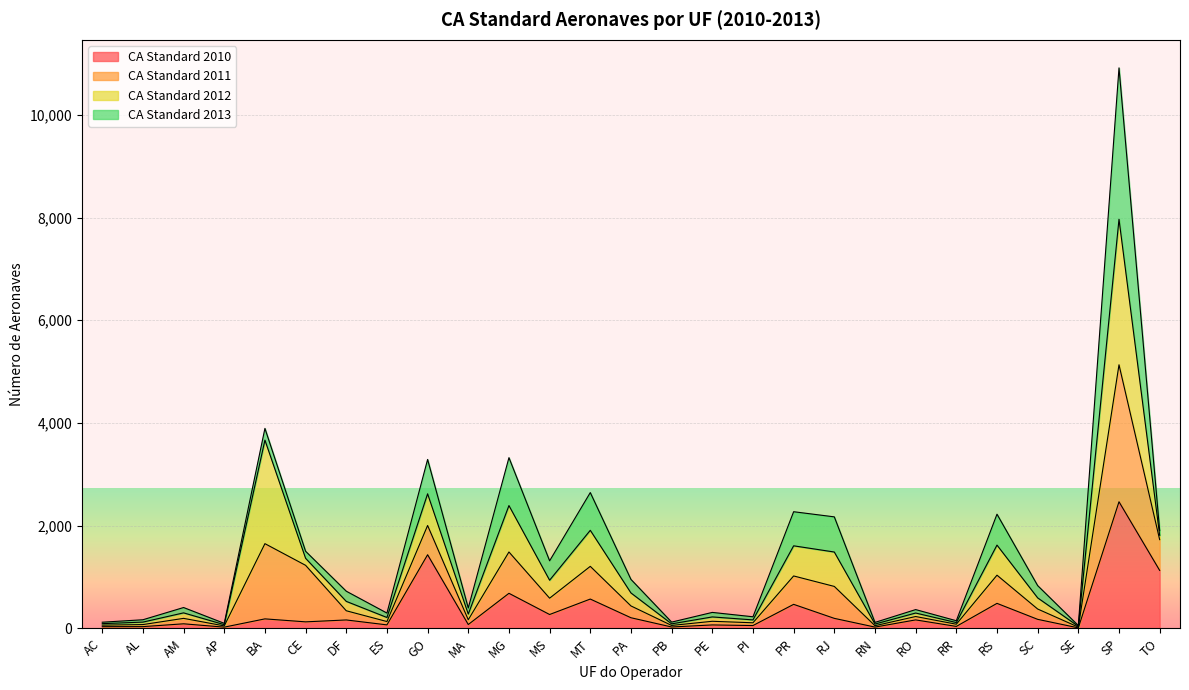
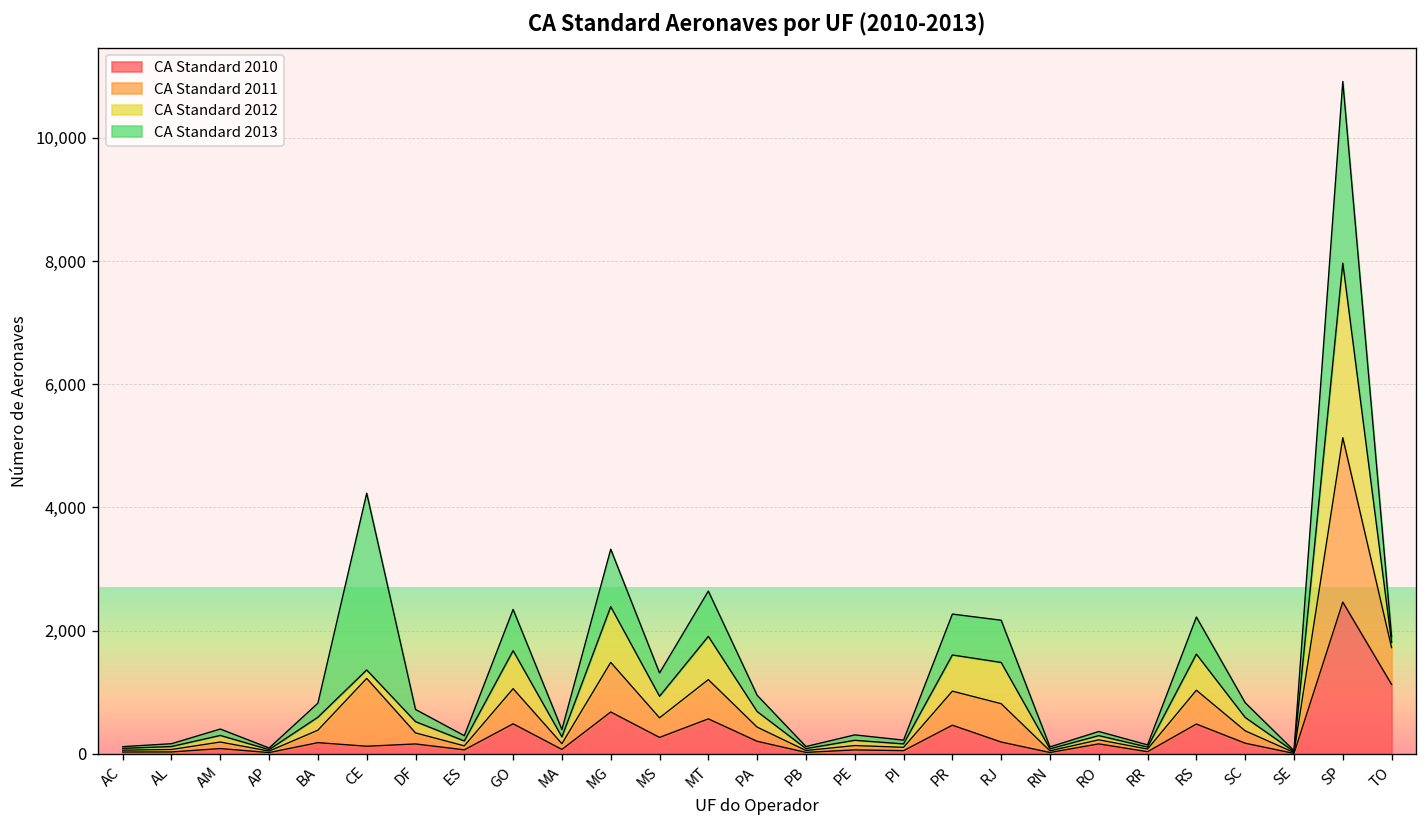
CA Standard 2011, BA: 1,500 -> 200
CA Standard 2012, BA: 2,000 -> 200
CA Standard 2013, CE: 100 -> 2,900
CA Standard 2010, GO: 1,400 -> 500
